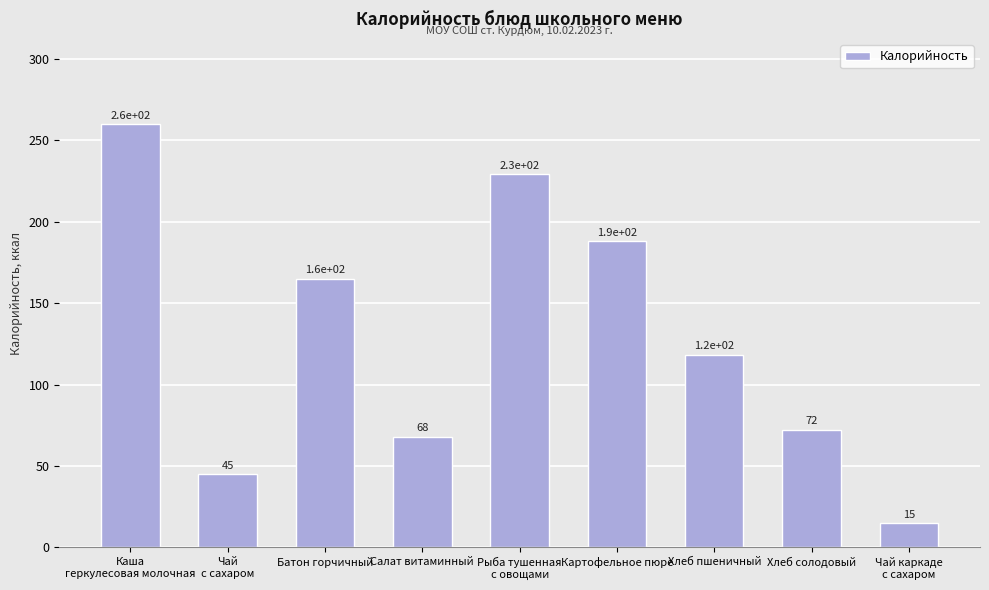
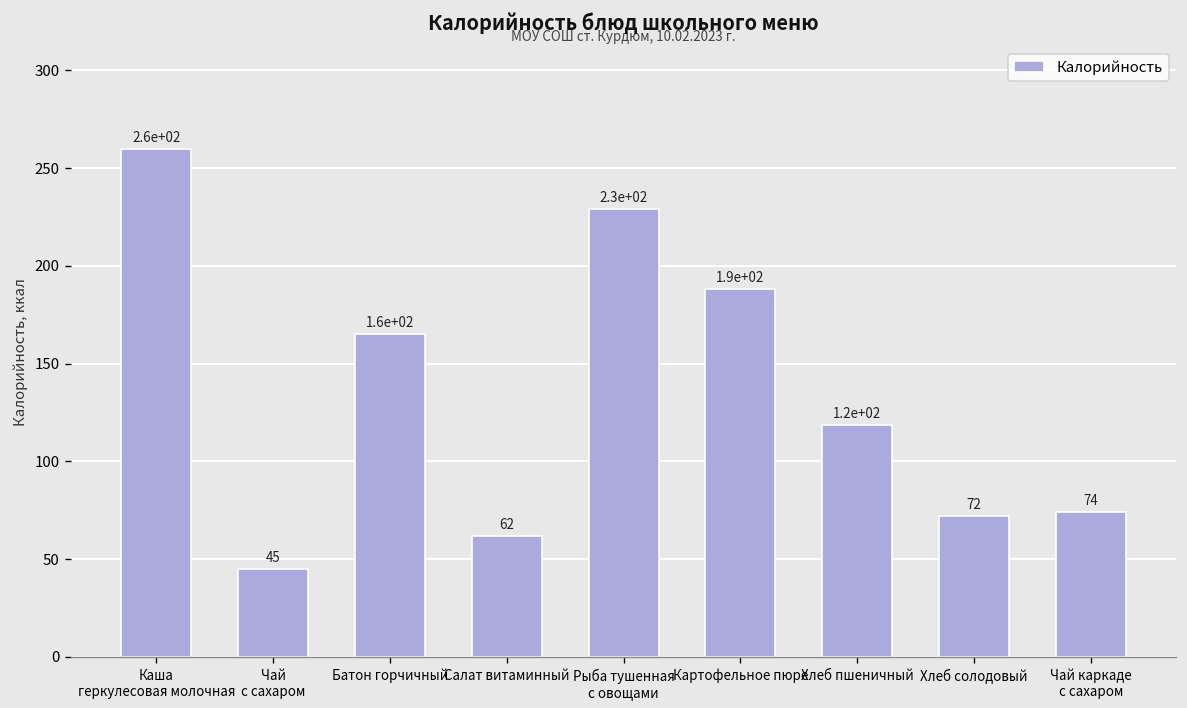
Салат витаминный: 68 -> 62
Чай каркаде с сахаром: 15 -> 74
